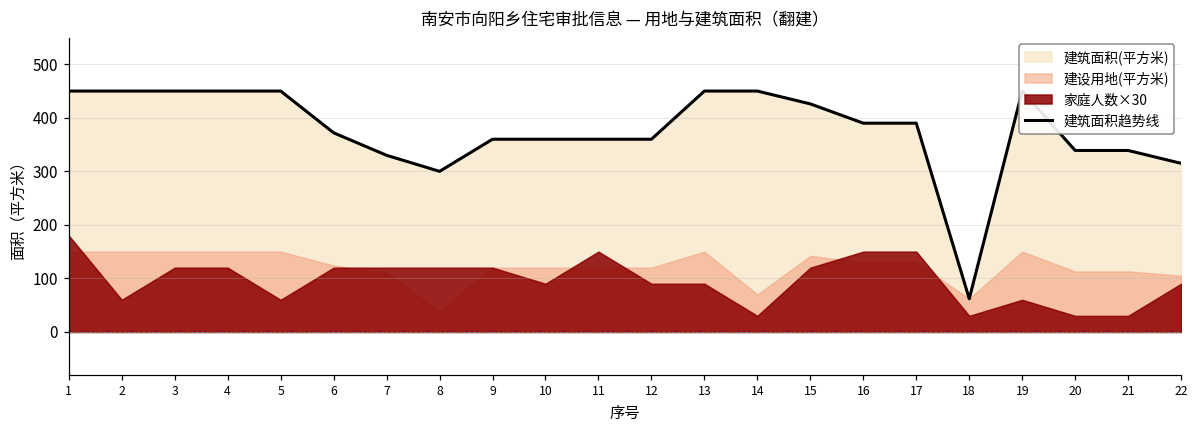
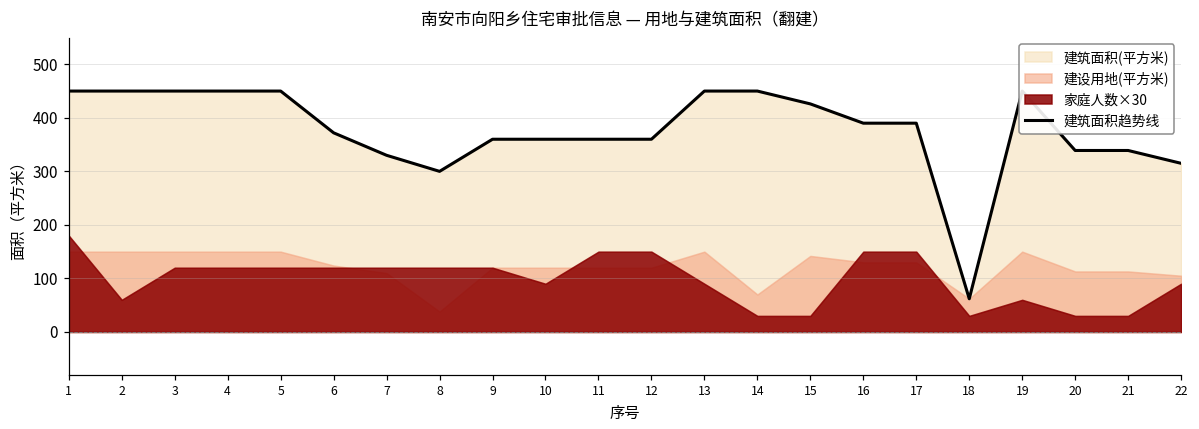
家庭人数×30, 5: 60 -> 120
家庭人数×30, 12: 90 -> 150
家庭人数×30, 15: 120 -> 30
